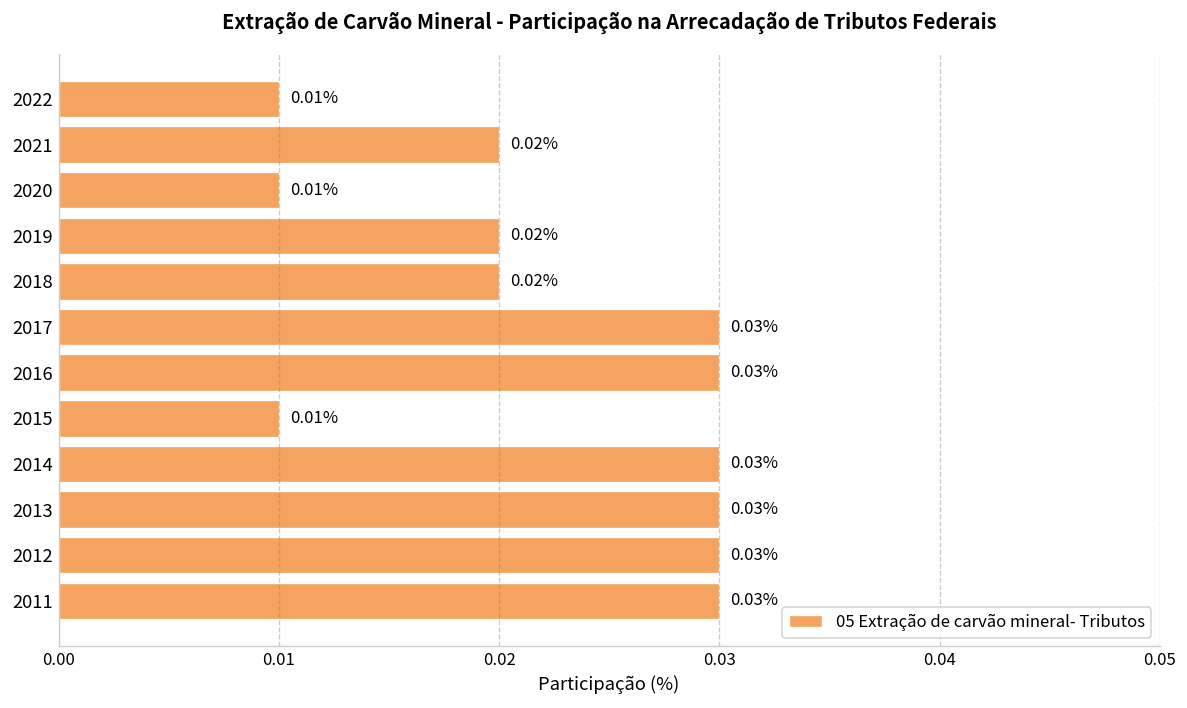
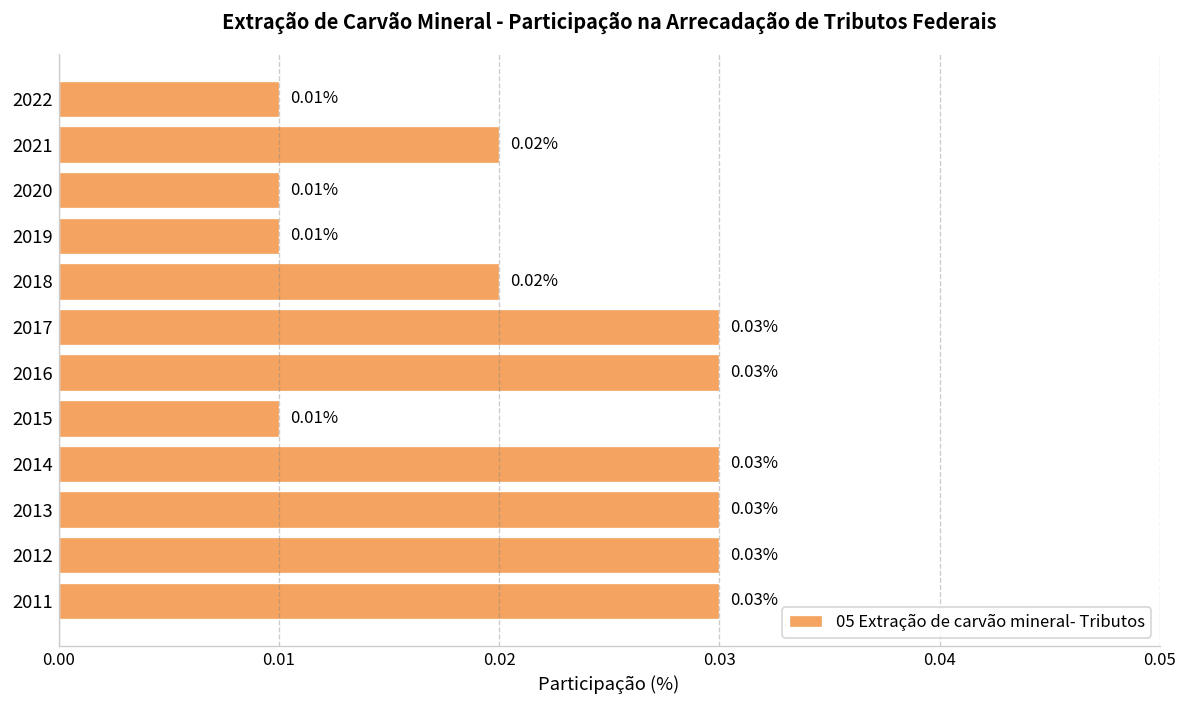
2019: 0.02% -> 0.01%
